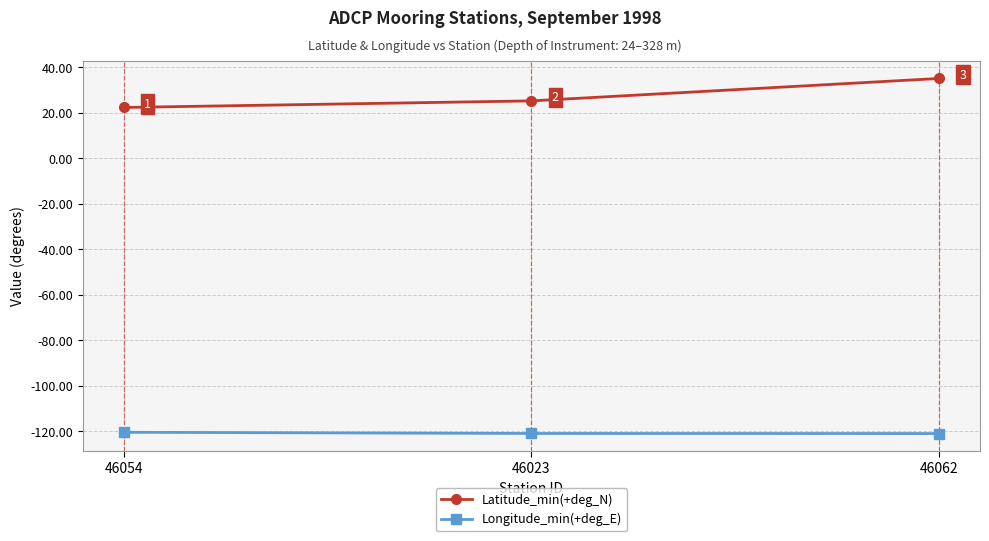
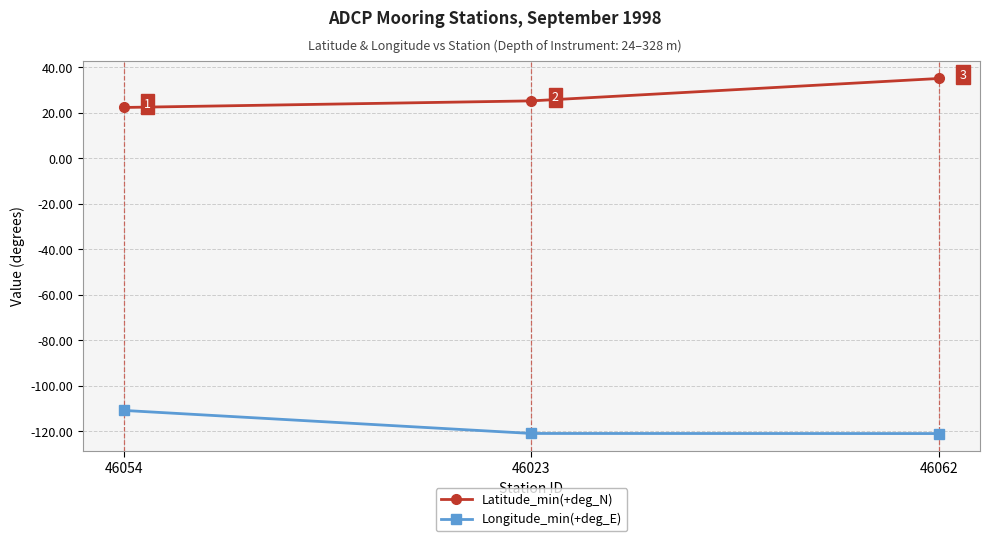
Longitude_min(+deg_E), 46054: -120 -> -111
